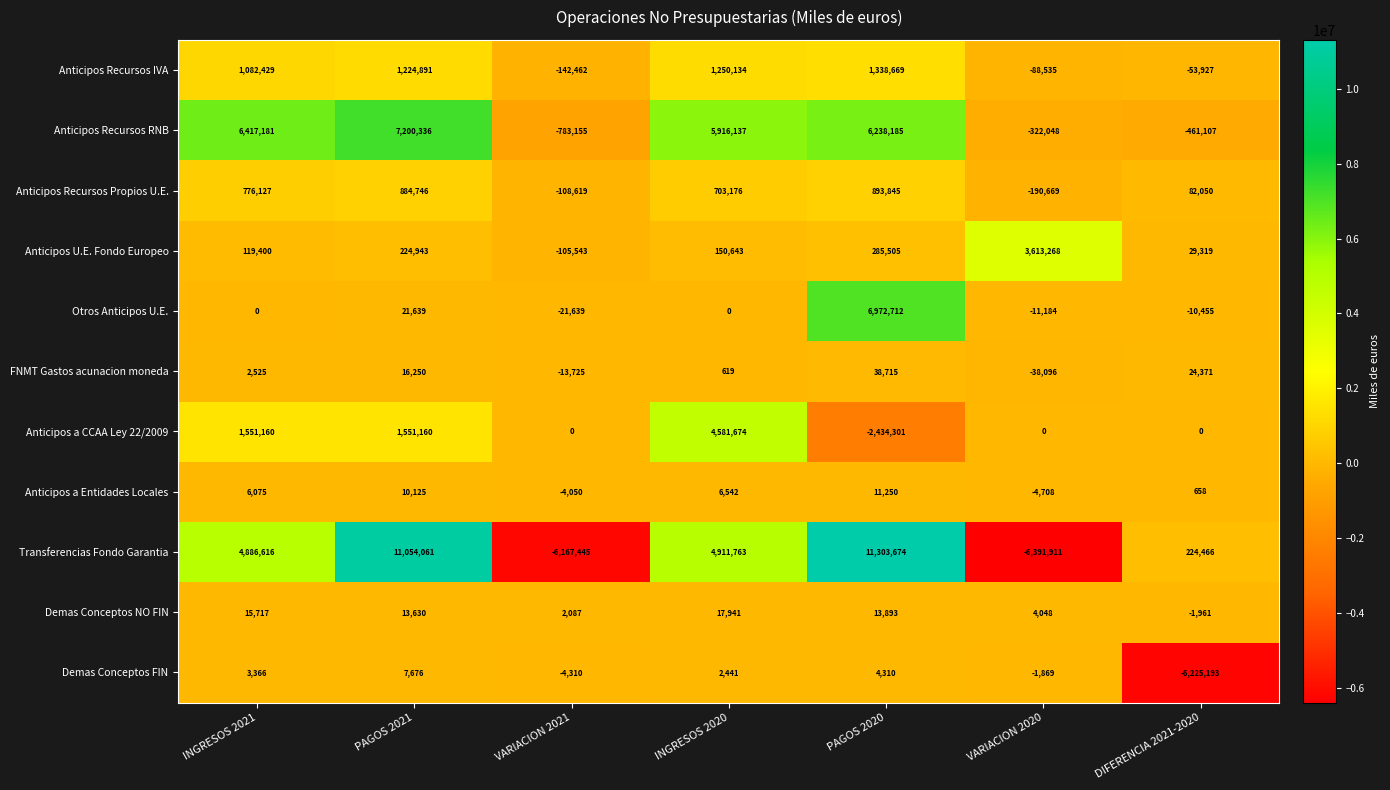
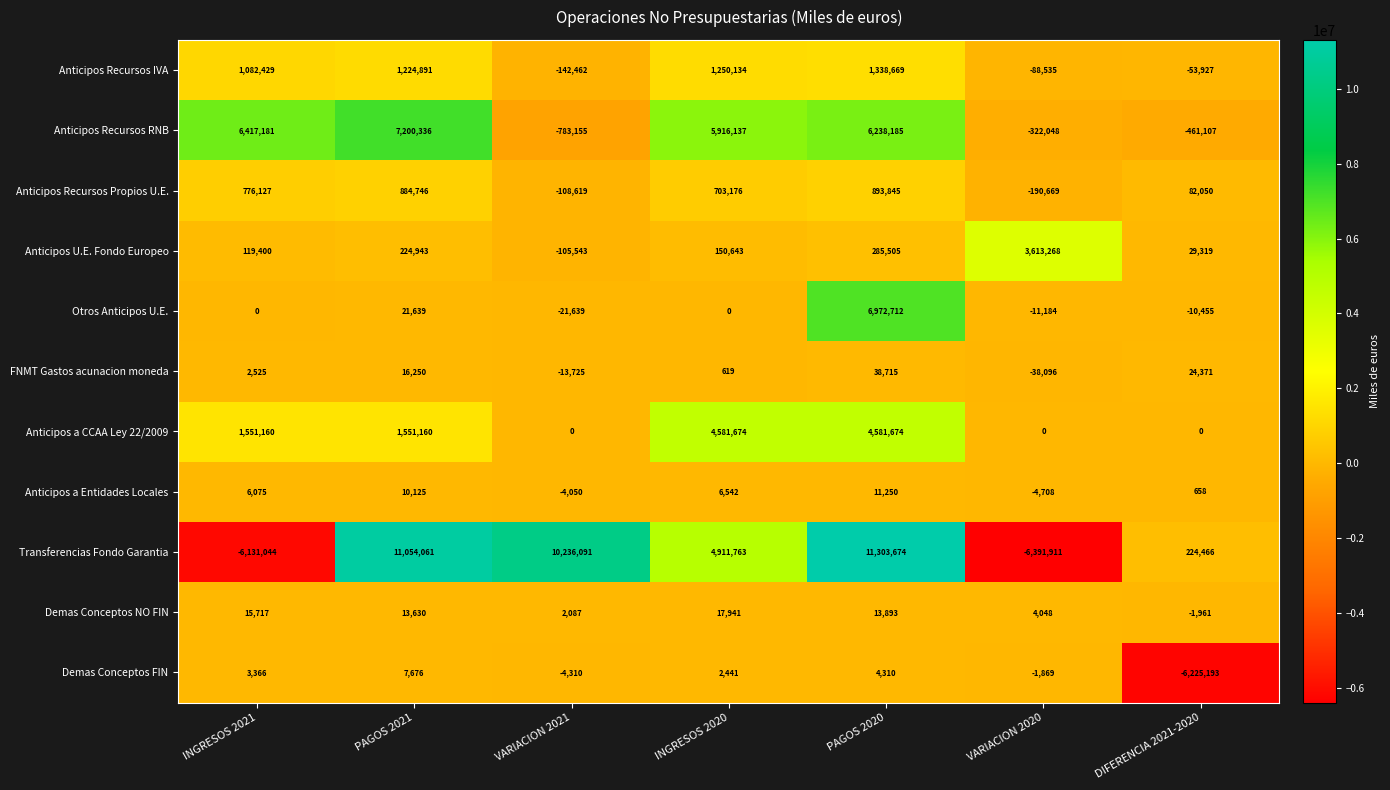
Anticipos a CCAA Ley 22/2009, PAGOS 2020: -2,434,301 -> 4,581,674
Transferencias Fondo Garantia, INGRESOS 2021: 4,886,616 -> -6,131,044
Transferencias Fondo Garantia, VARIACION 2021: -6,167,445 -> 10,236,091
